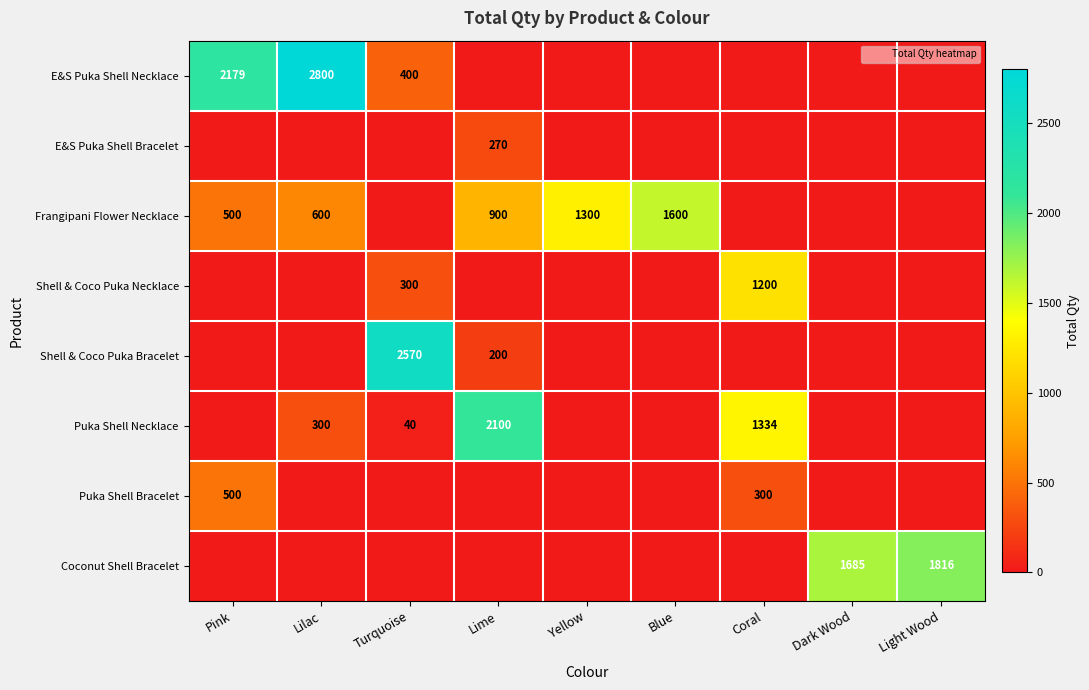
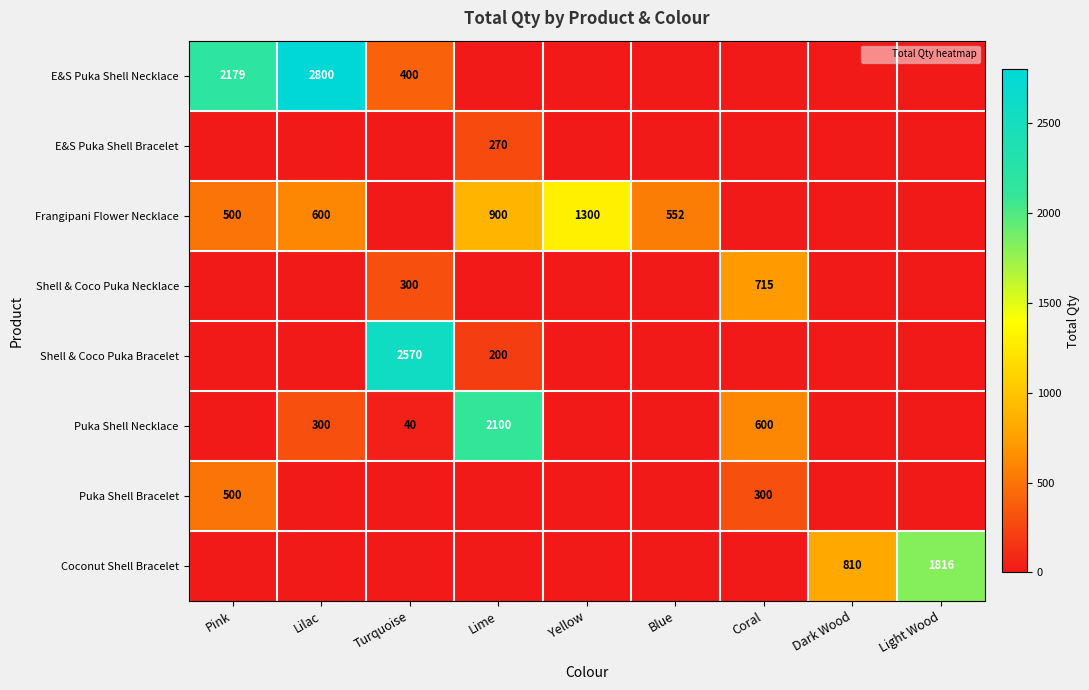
Frangipani Flower Necklace, Blue: 1600 -> 552
Shell & Coco Puka Necklace, Coral: 1200 -> 715
Puka Shell Necklace, Coral: 1334 -> 600
Coconut Shell Bracelet, Dark Wood: 1685 -> 810
